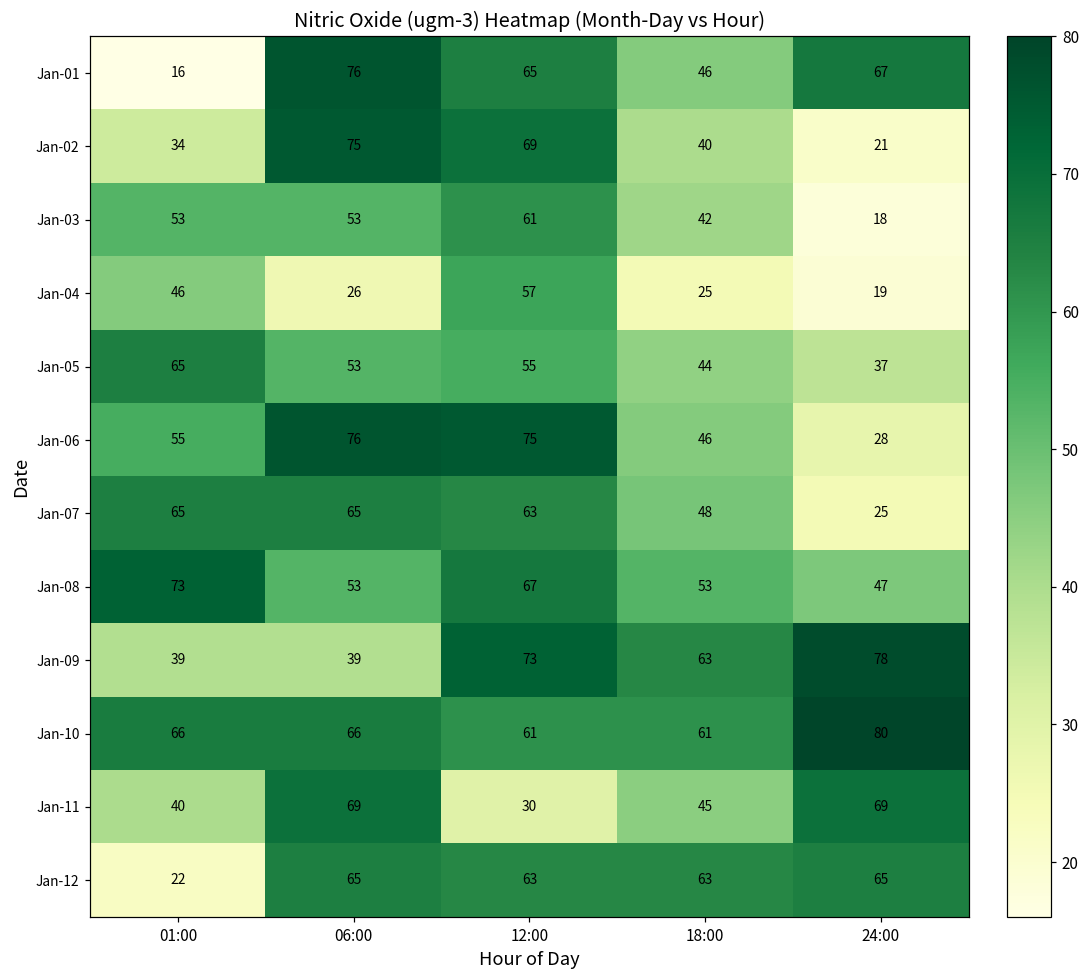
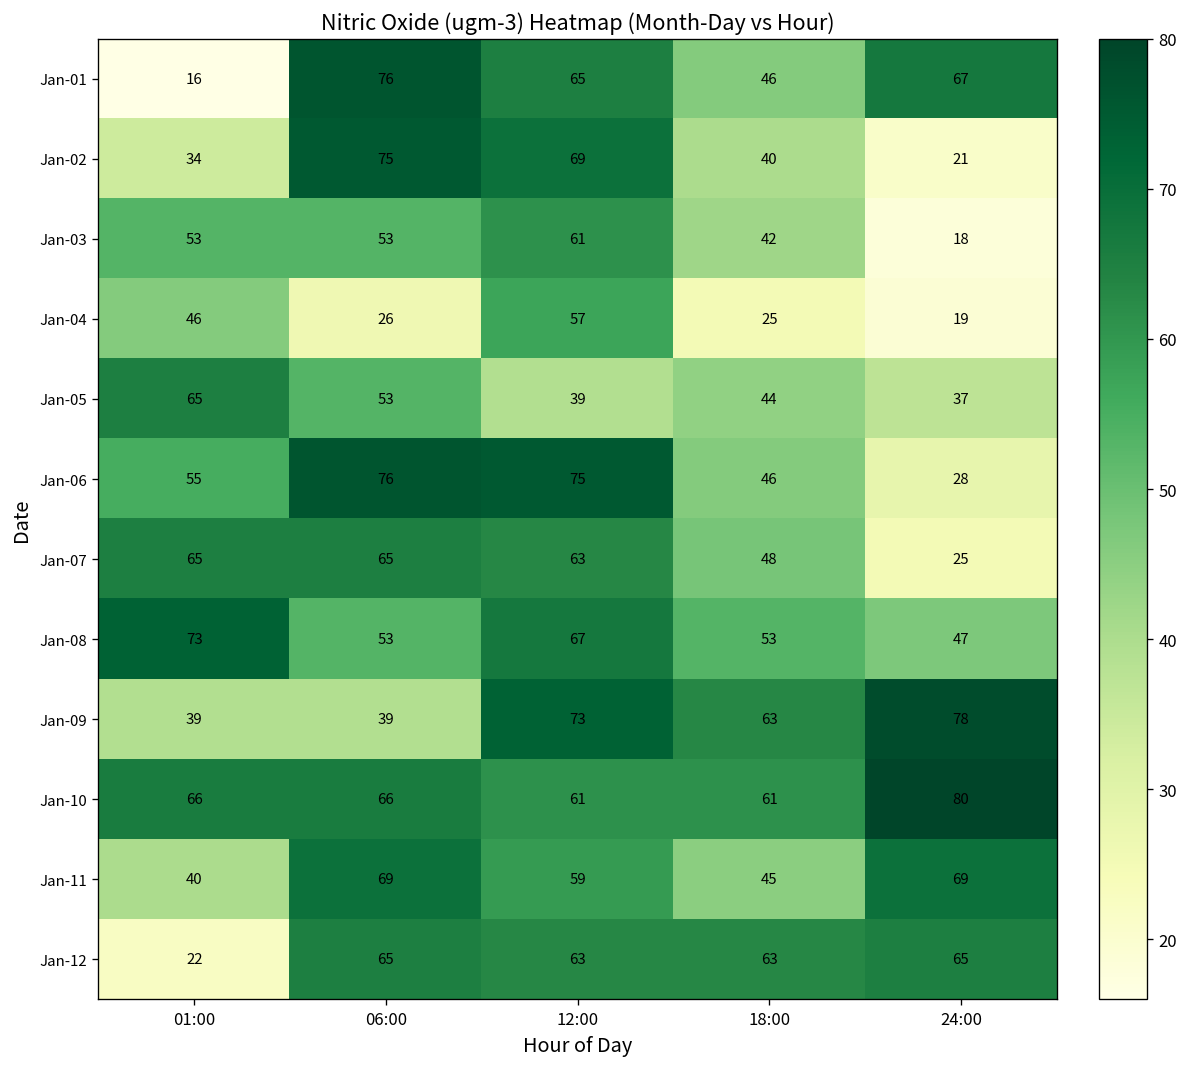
Jan-05, 12:00: 55 -> 39
Jan-11, 12:00: 30 -> 59
